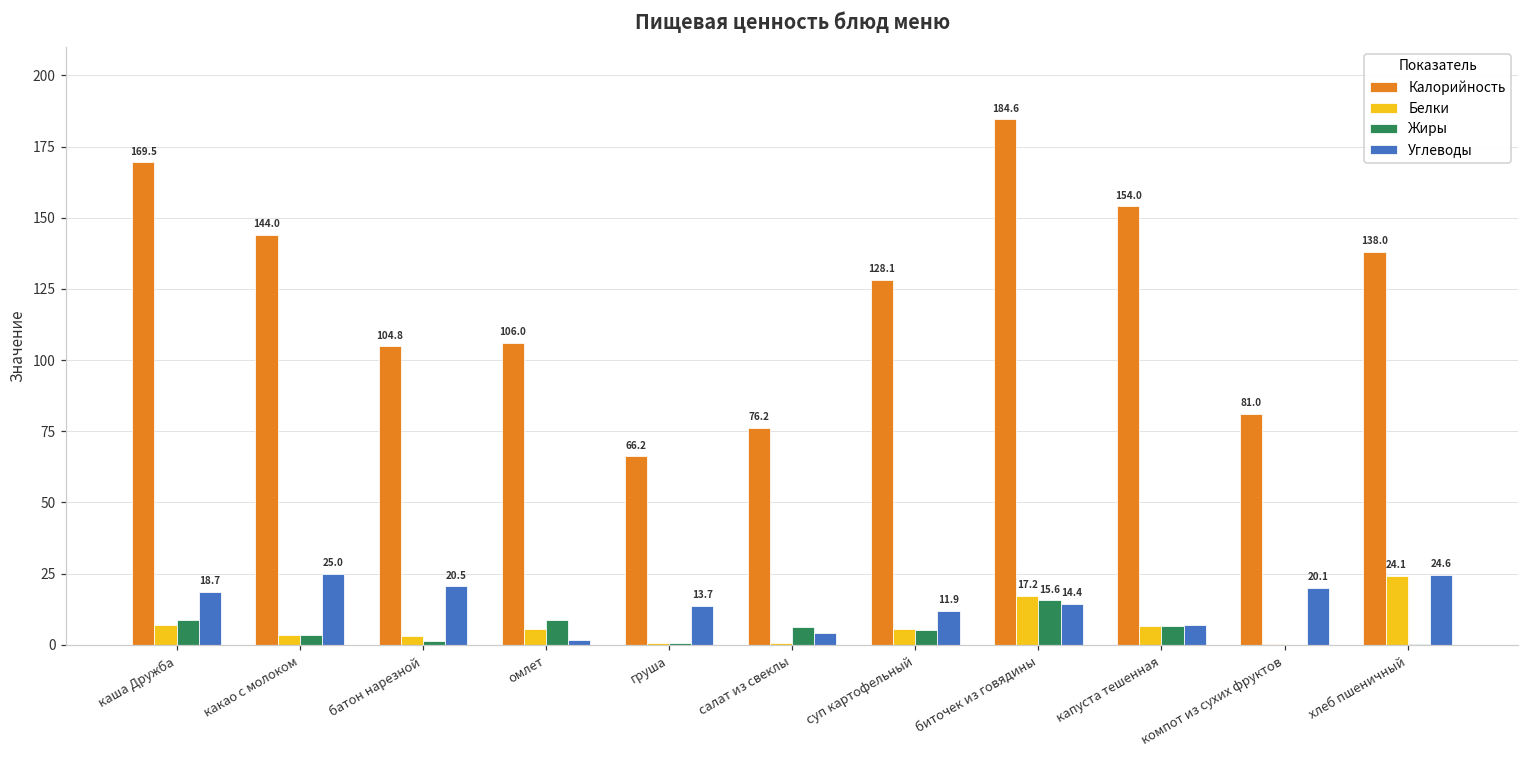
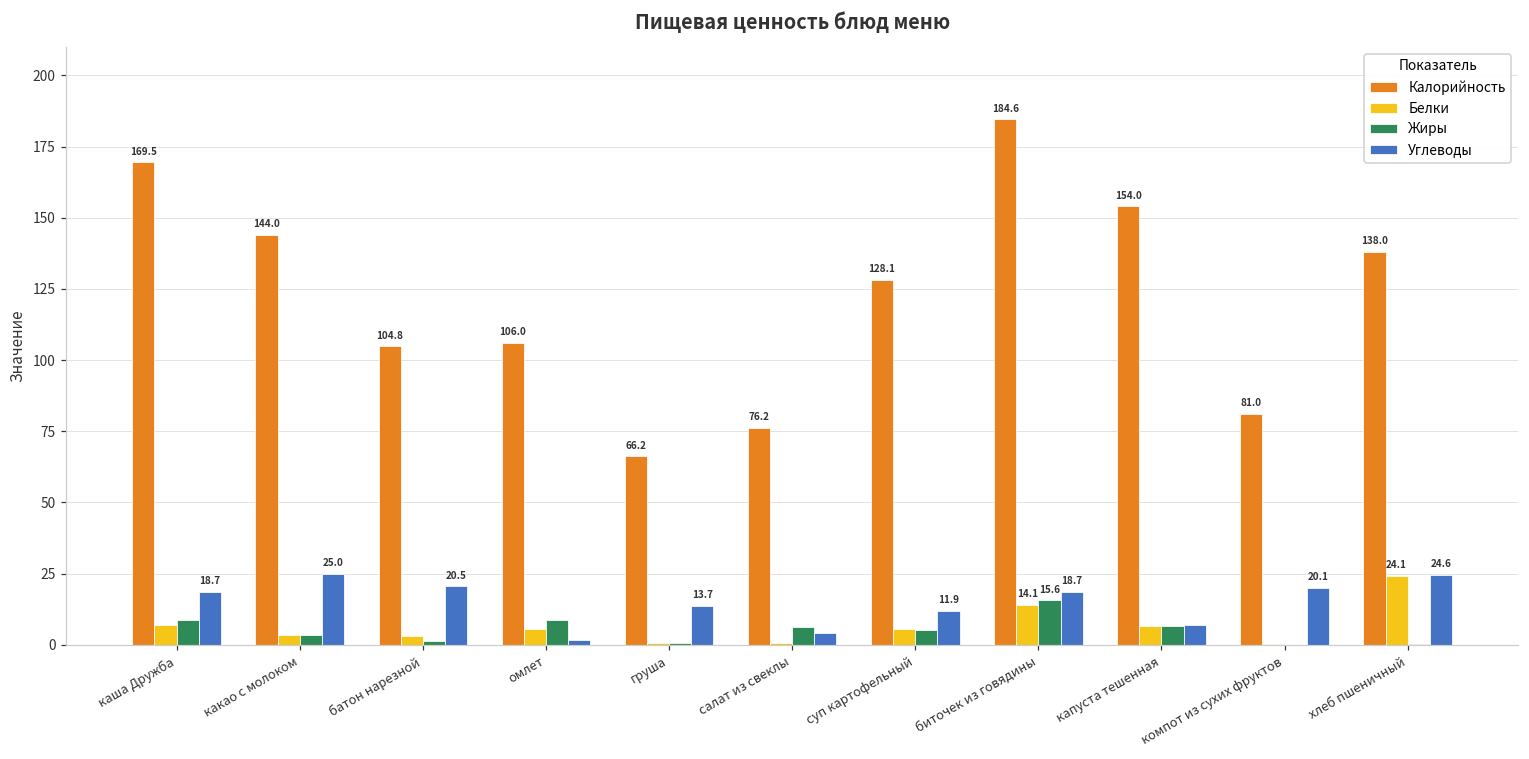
Белки, биточек из говядины: 17.2 -> 14.1
Углеводы, биточек из говядины: 14.4 -> 18.7
